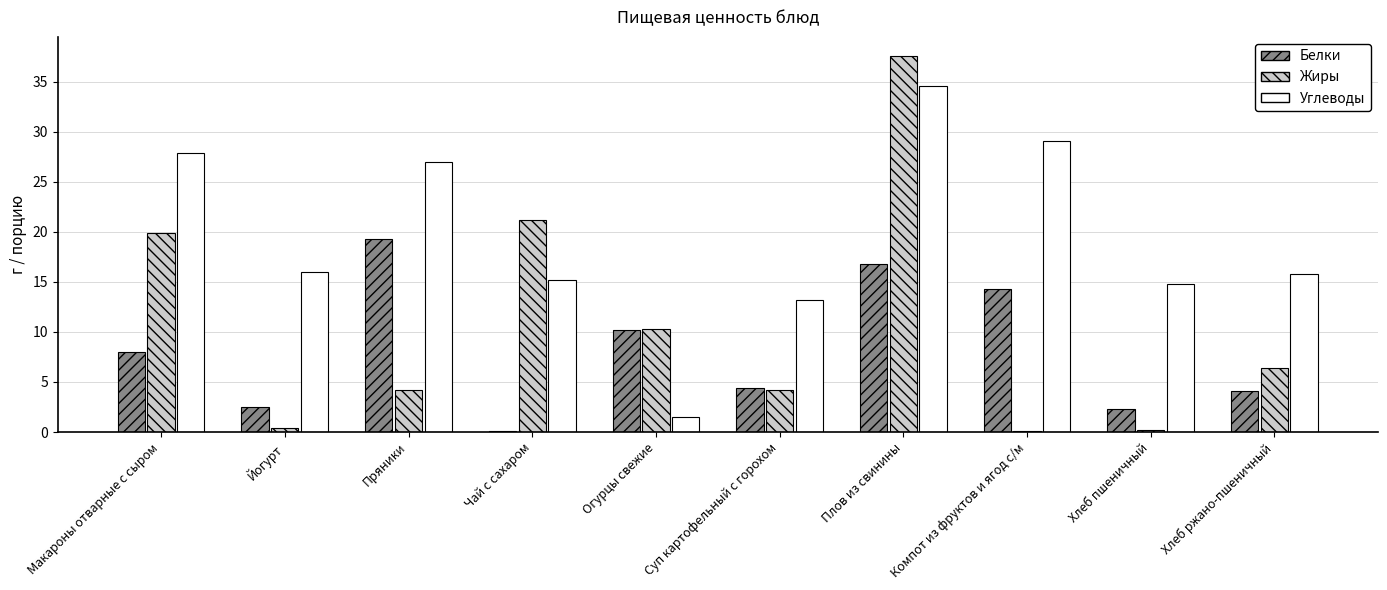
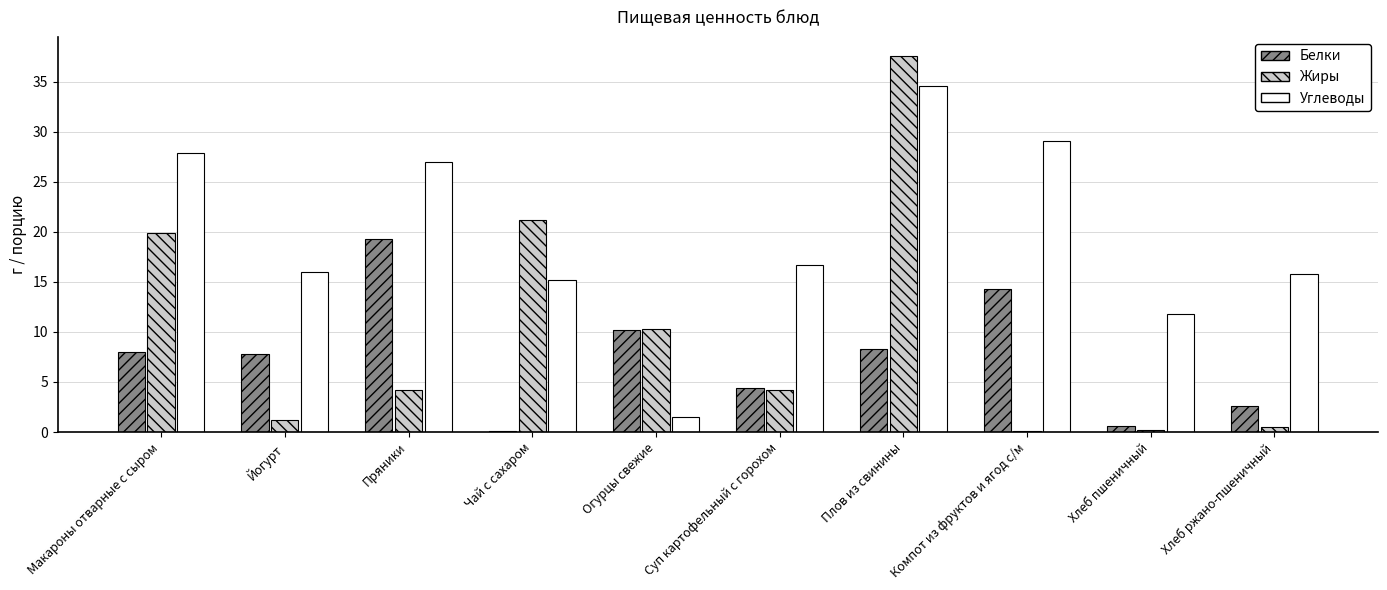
Белки, Йогурт: 2.5 -> 7.8
Жиры, Йогурт: 0.4 -> 1.2
Углеводы, Суп картофельный с горохом: 13.2 -> 16.7
Белки, Плов из свинины: 16.8 -> 8.3
Белки, Хлеб пшеничный: 2.3 -> 0.6
Углеводы, Хлеб пшеничный: 14.8 -> 11.8
Белки, Хлеб ржано-пшеничный: 4.1 -> 2.6
Жиры, Хлеб ржано-пшеничный: 6.4 -> 0.5
